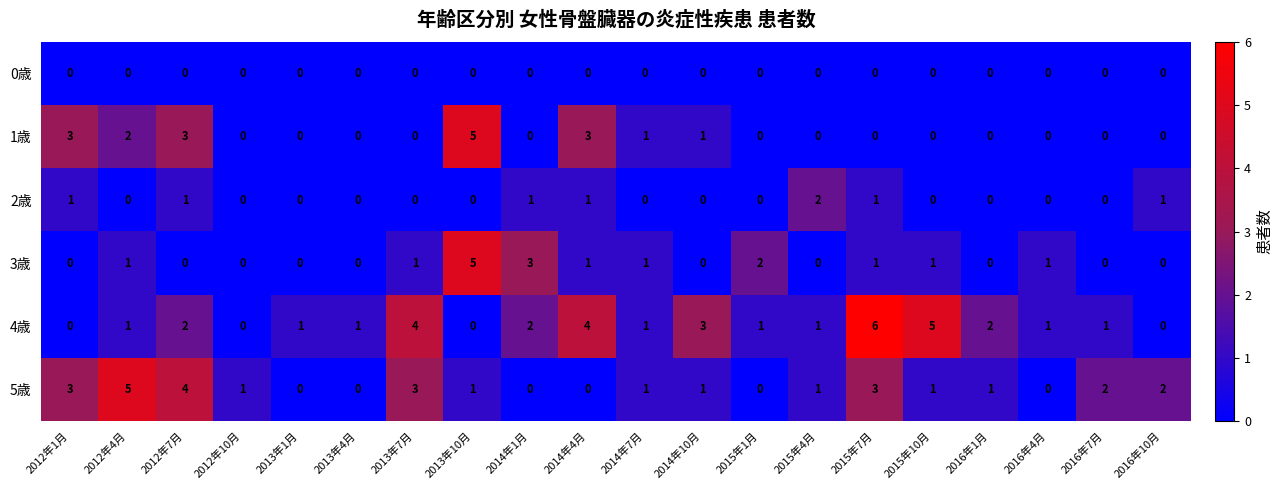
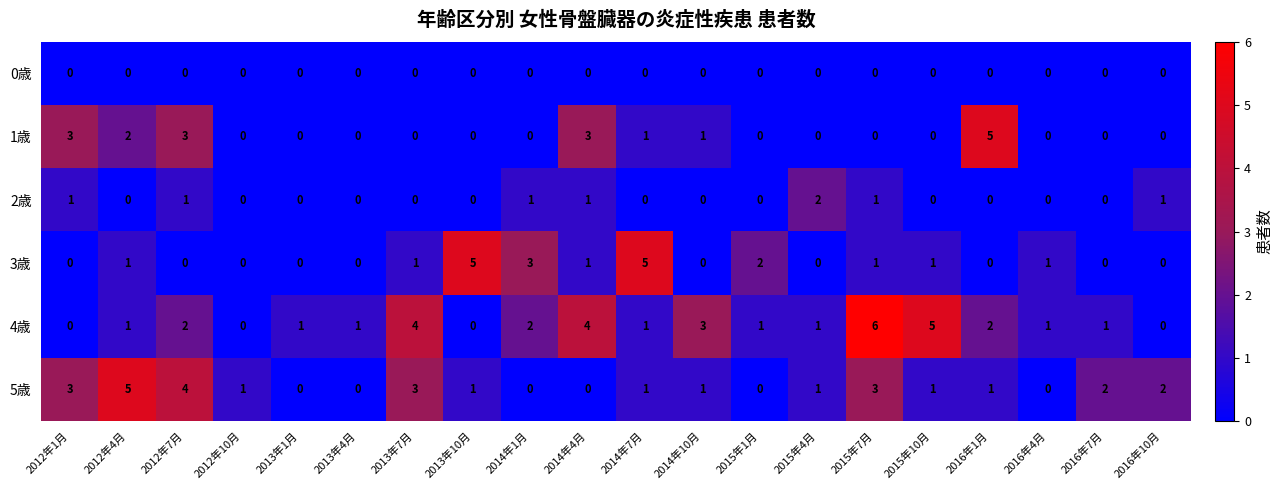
1歳, 2013年10月: 5 -> 0
1歳, 2016年1月: 0 -> 5
3歳, 2014年7月: 1 -> 5
